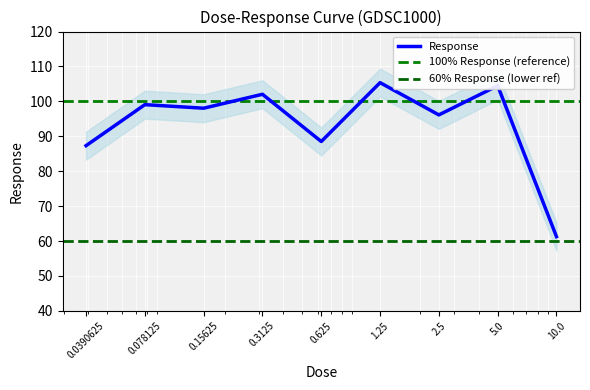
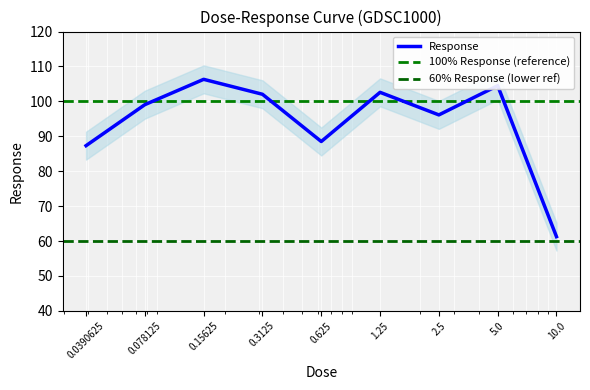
Response, 0.15625: 98 -> 106
Response, 1.25: 105 -> 103
